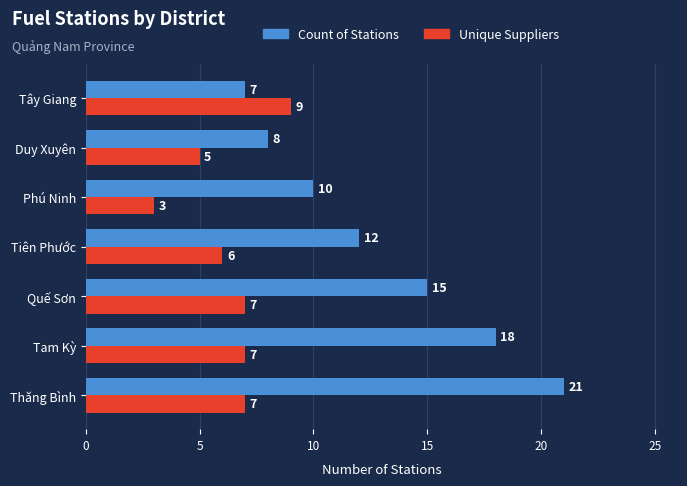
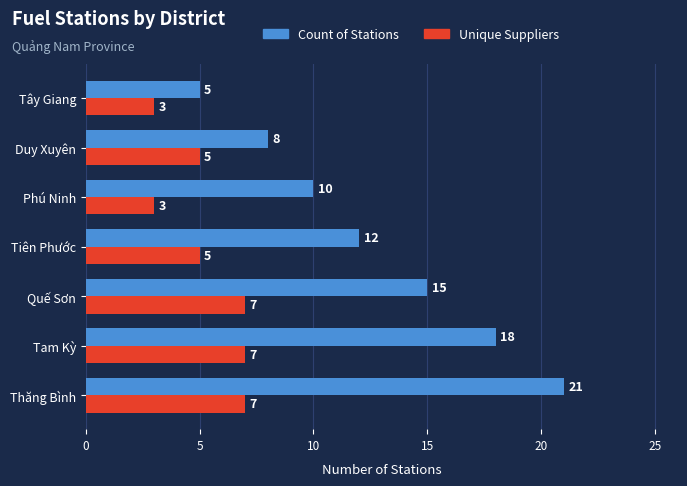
Count of Stations, Tây Giang: 7 -> 5
Unique Suppliers, Tây Giang: 9 -> 3
Unique Suppliers, Tiên Phước: 6 -> 5
